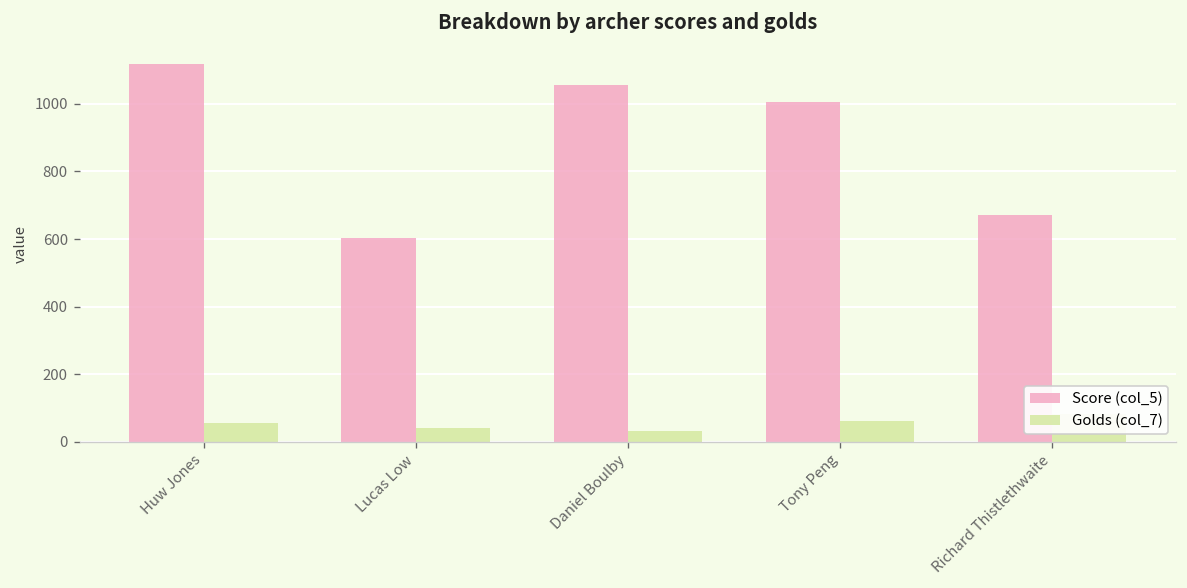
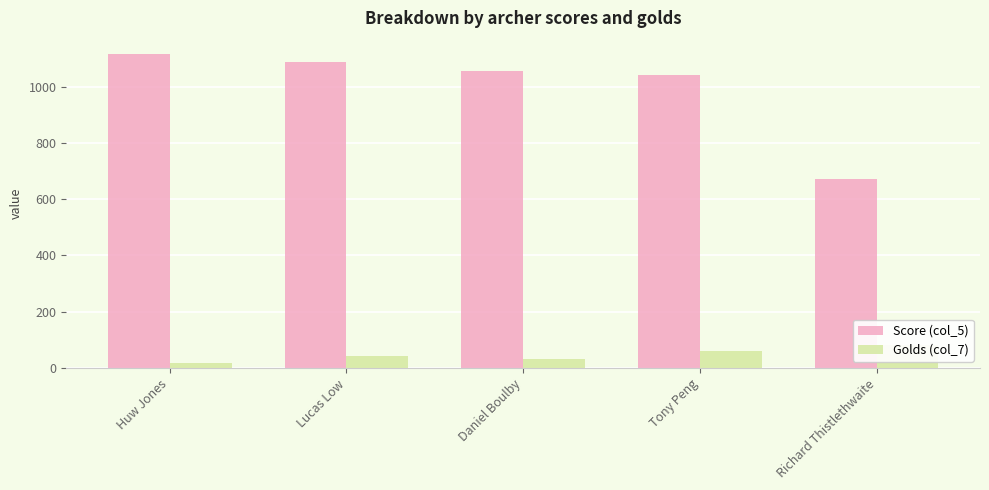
Golds (col_7), Huw Jones: 50 -> 20
Score (col_5), Lucas Low: 600 -> 1090
Score (col_5), Tony Peng: 1010 -> 1040
